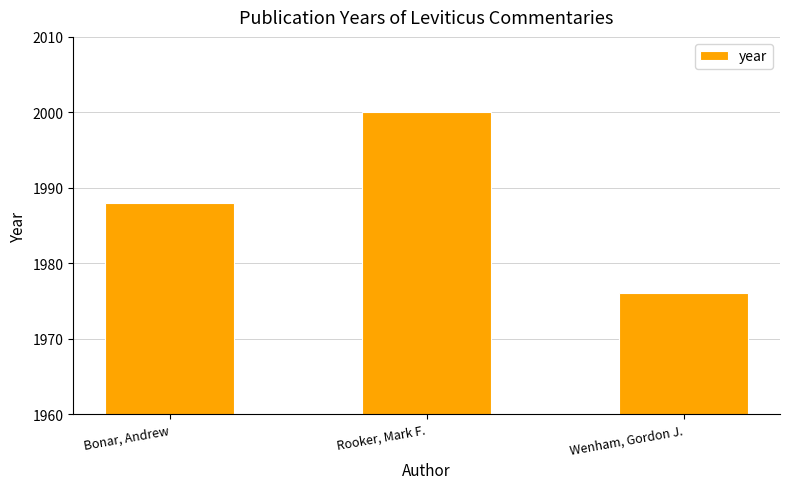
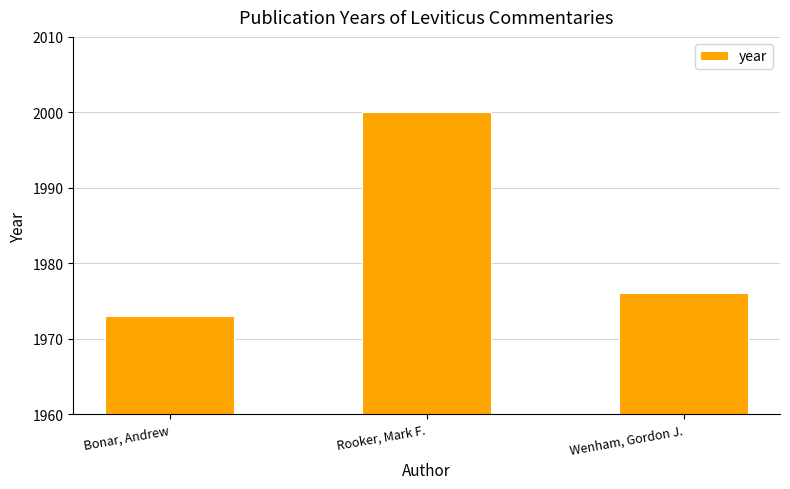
Bonar, Andrew: 1988 -> 1973
